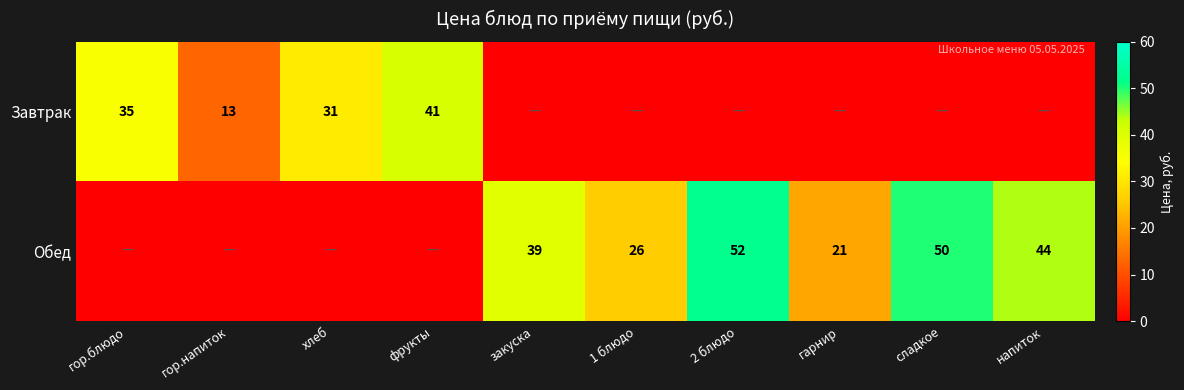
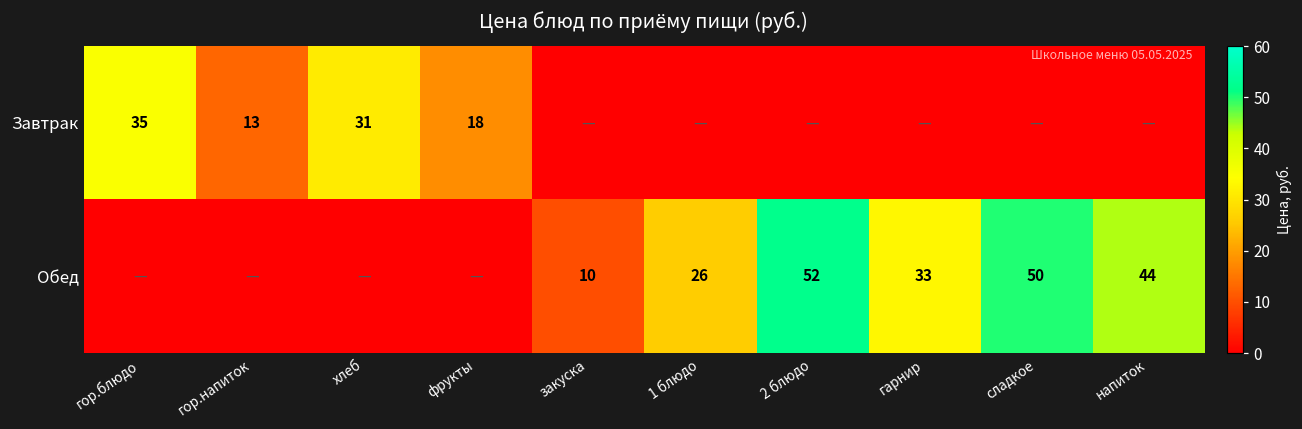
Завтрак, фрукты: 41 -> 18
Обед, закуска: 39 -> 10
Обед, гарнир: 21 -> 33
